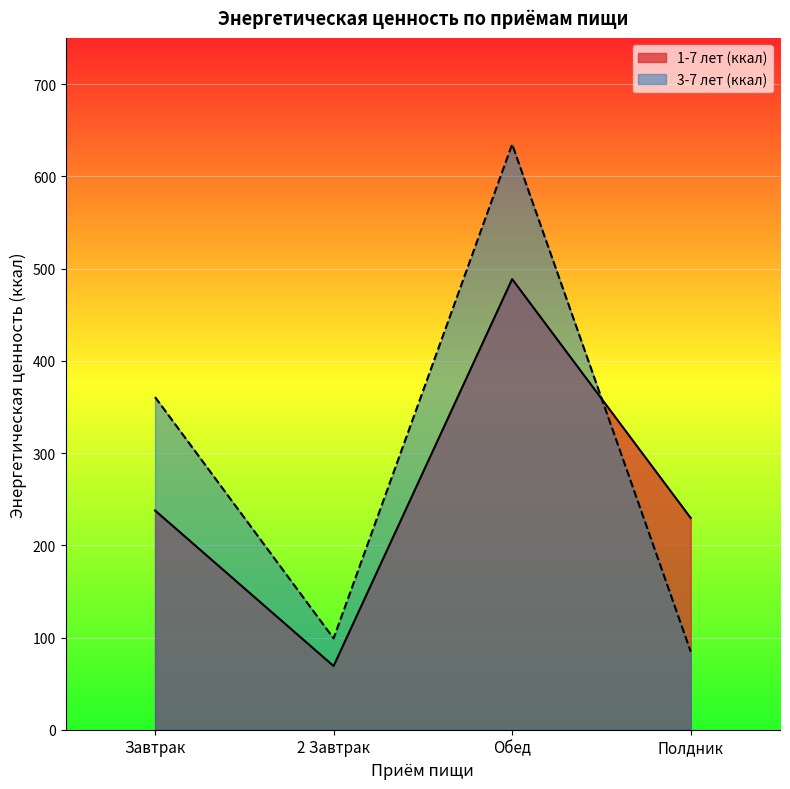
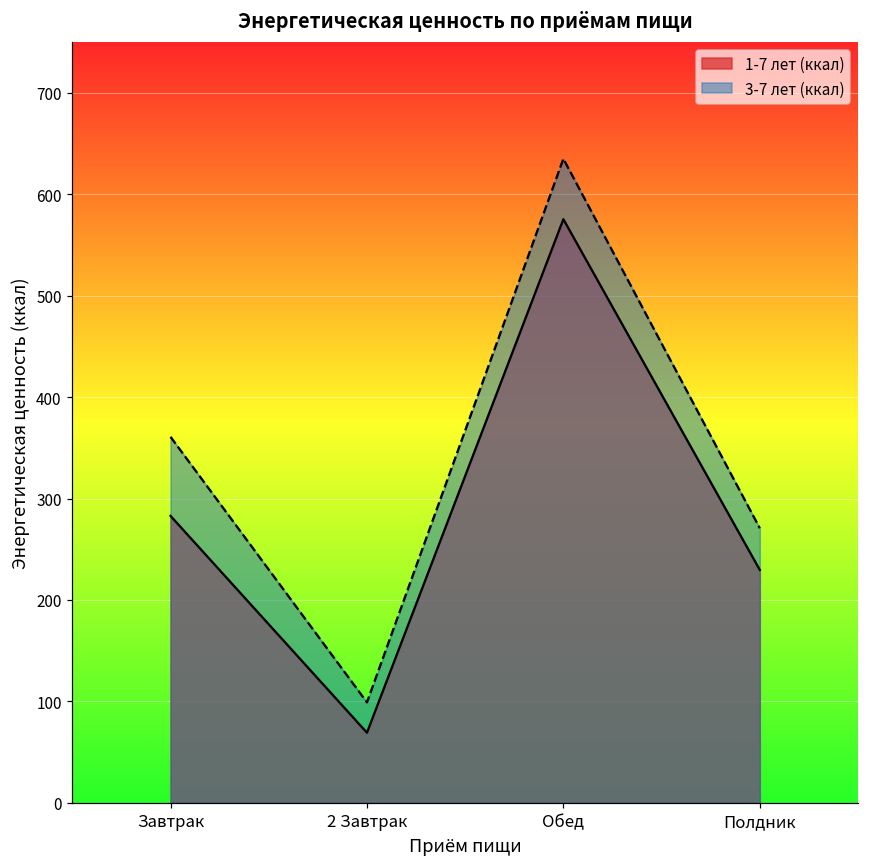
1-7 лет (ккал), Завтрак: 240 -> 280
1-7 лет (ккал), Обед: 490 -> 580
3-7 лет (ккал), Полдник: 80 -> 270
